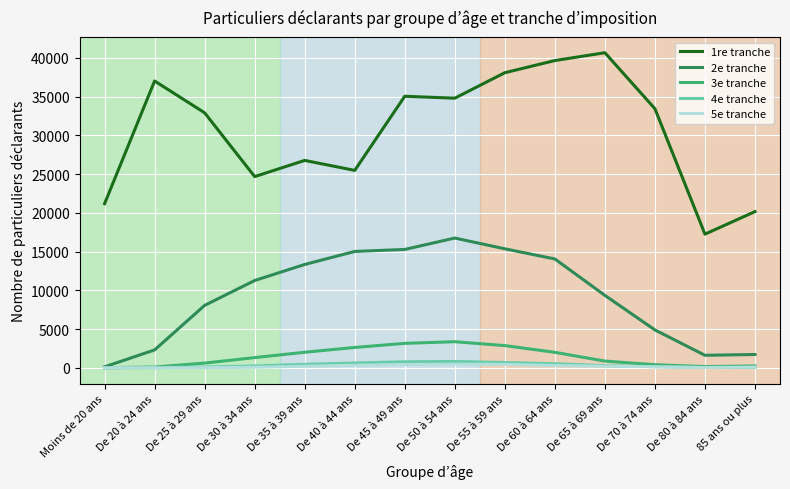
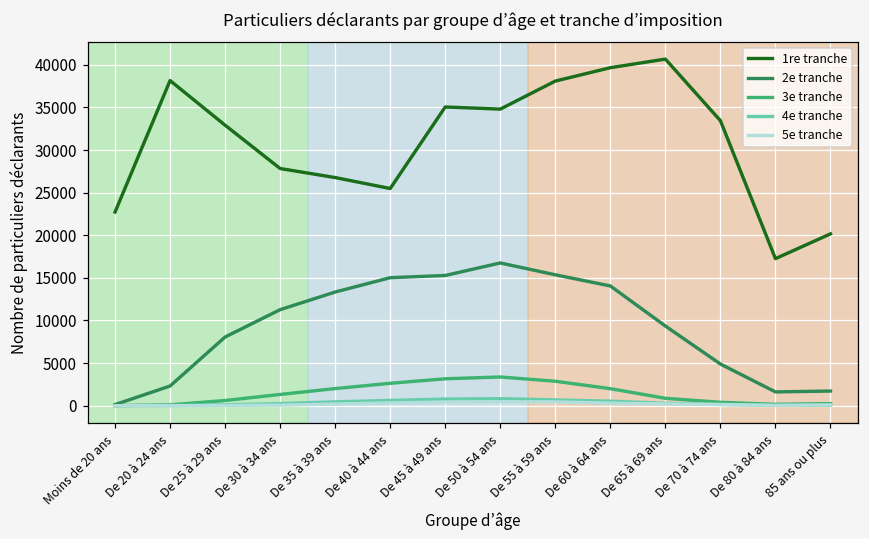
1re tranche, Moins de 20 ans: 21000 -> 23000
1re tranche, De 20 à 24 ans: 37000 -> 38000
1re tranche, De 30 à 34 ans: 25000 -> 28000
